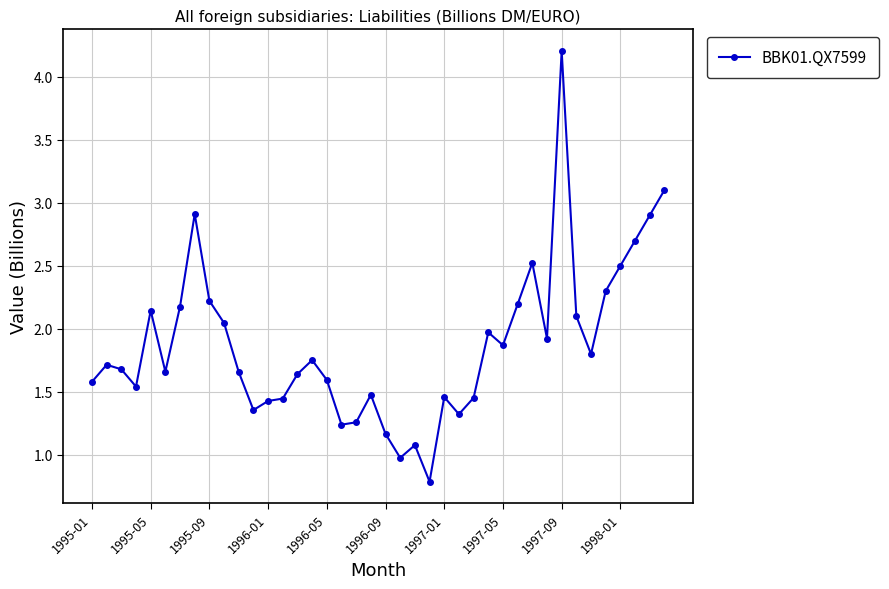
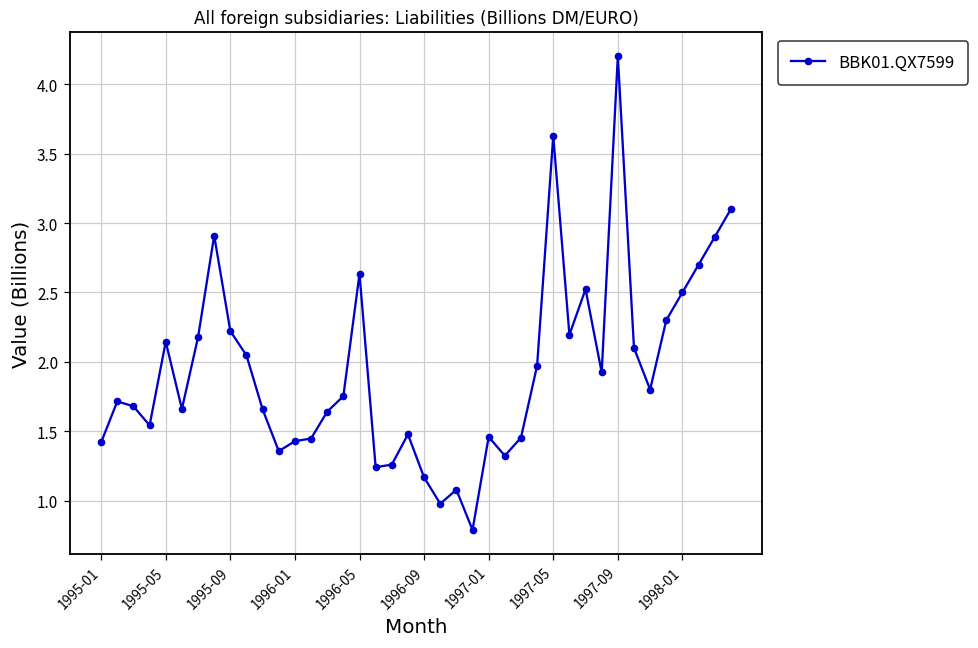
1995-01: 1.58 -> 1.42
1996-05: 1.60 -> 2.63
1997-05: 1.87 -> 3.63
